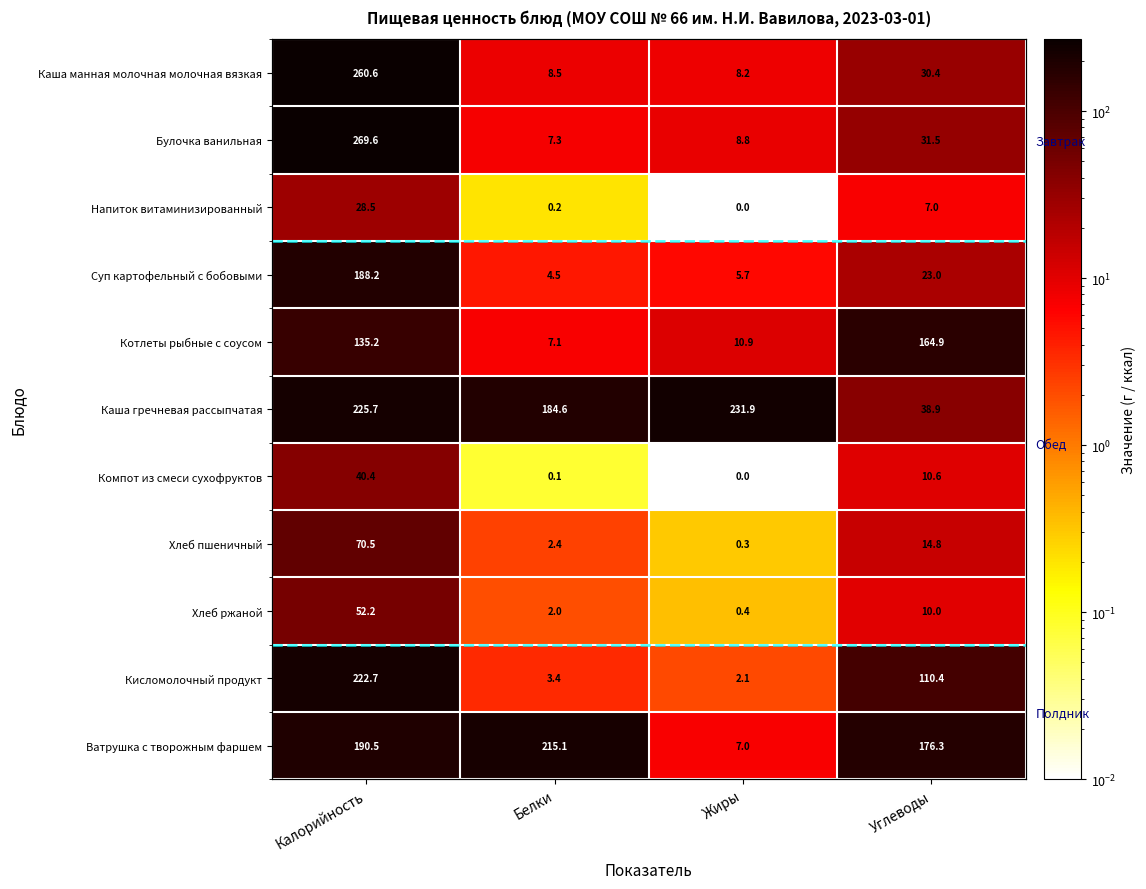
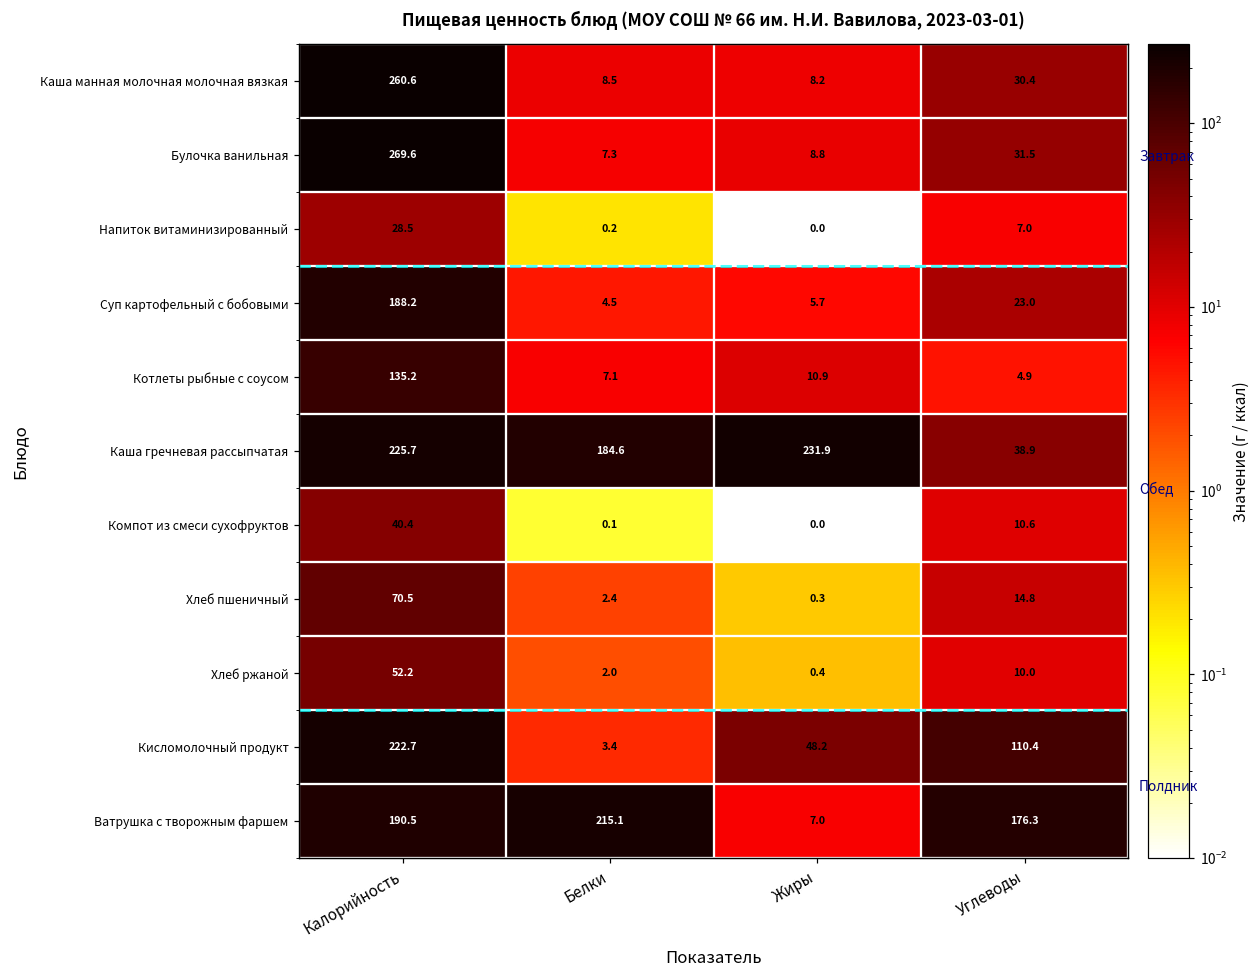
Котлеты рыбные с соусом, Углеводы: 164.9 -> 4.9
Кисломолочный продукт, Жиры: 2.1 -> 48.2
